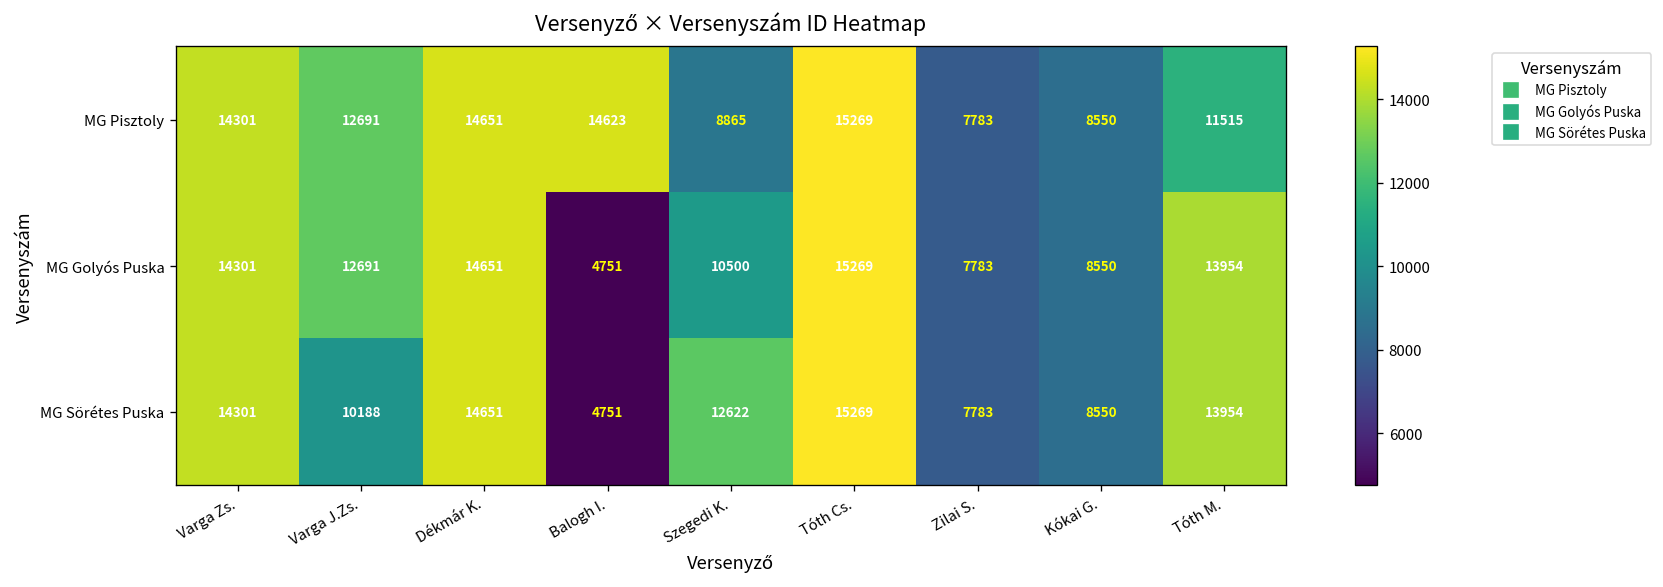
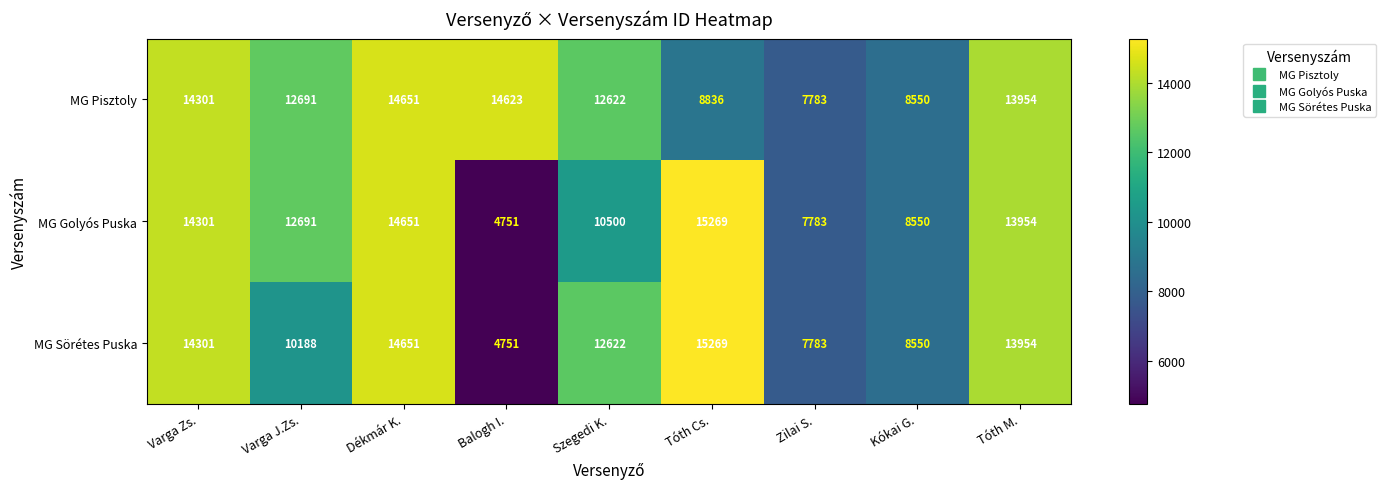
MG Pisztoly, Szegedi K.: 8865 -> 12622
MG Pisztoly, Tóth Cs.: 15269 -> 8836
MG Pisztoly, Tóth M.: 11515 -> 13954
